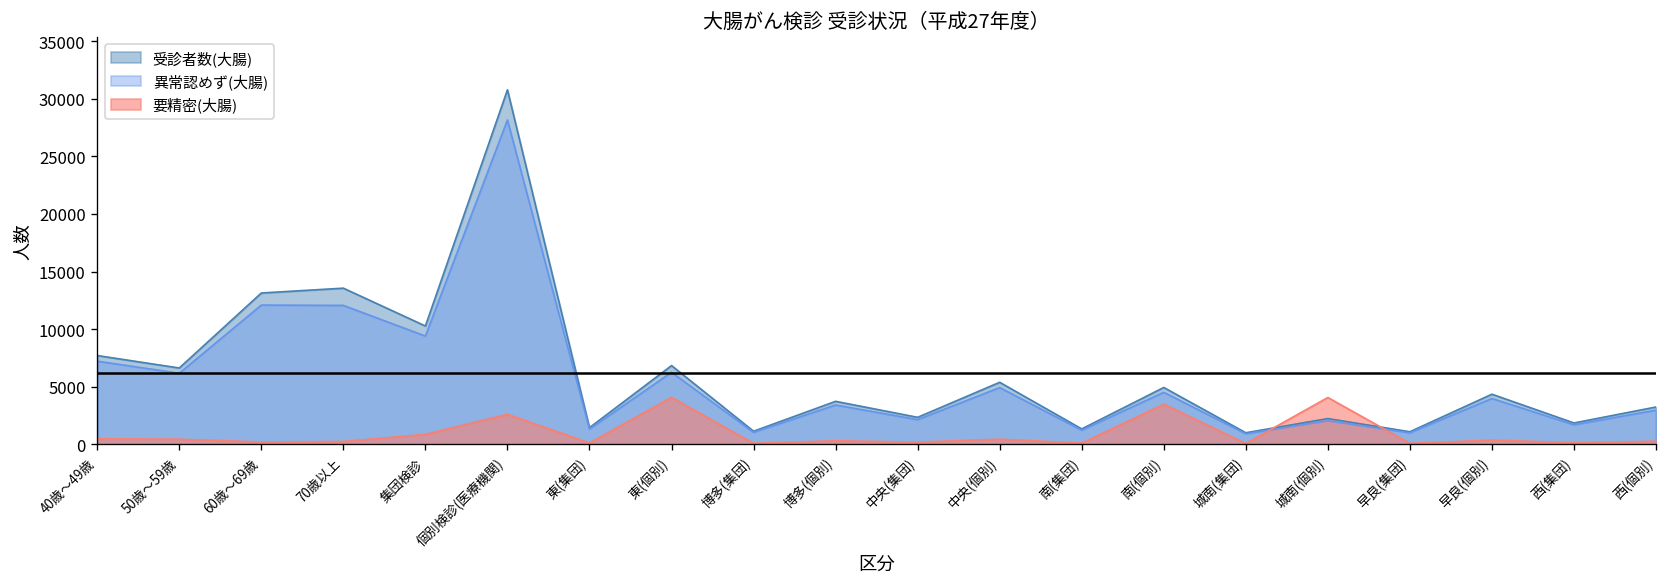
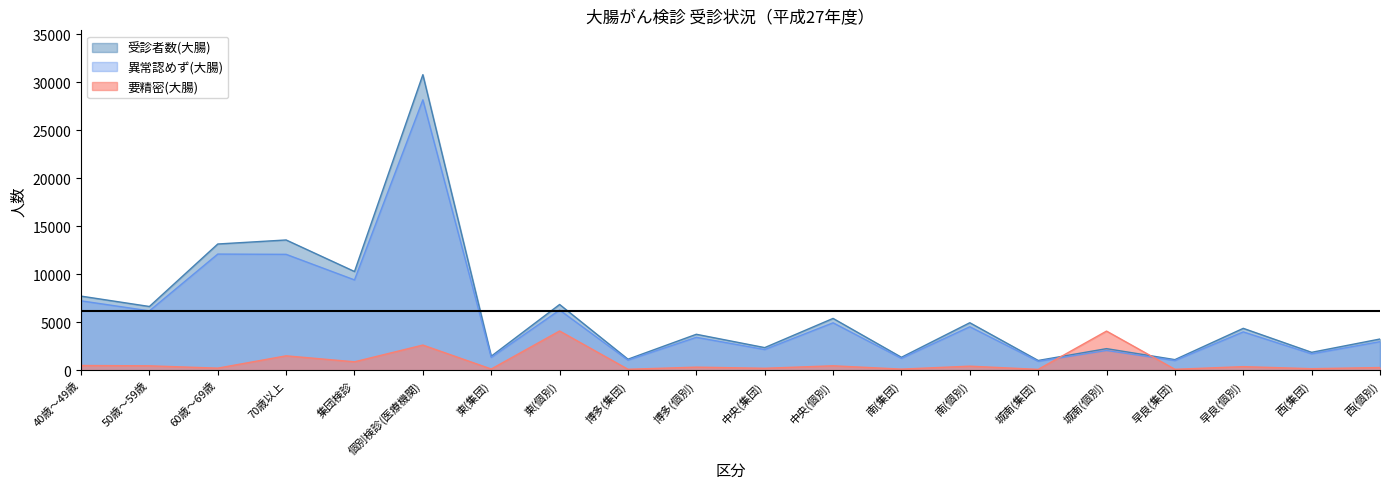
要精密(大腸), 70歳以上: 0 -> 1000
要精密(大腸), 南(個別): 3000 -> 0
